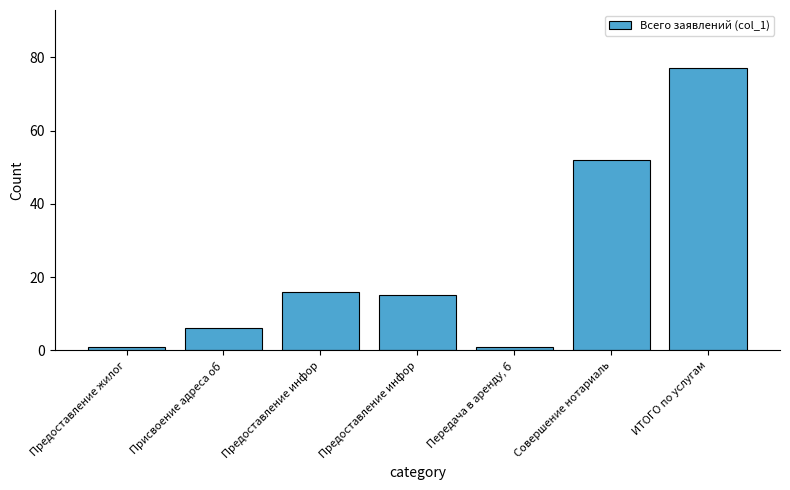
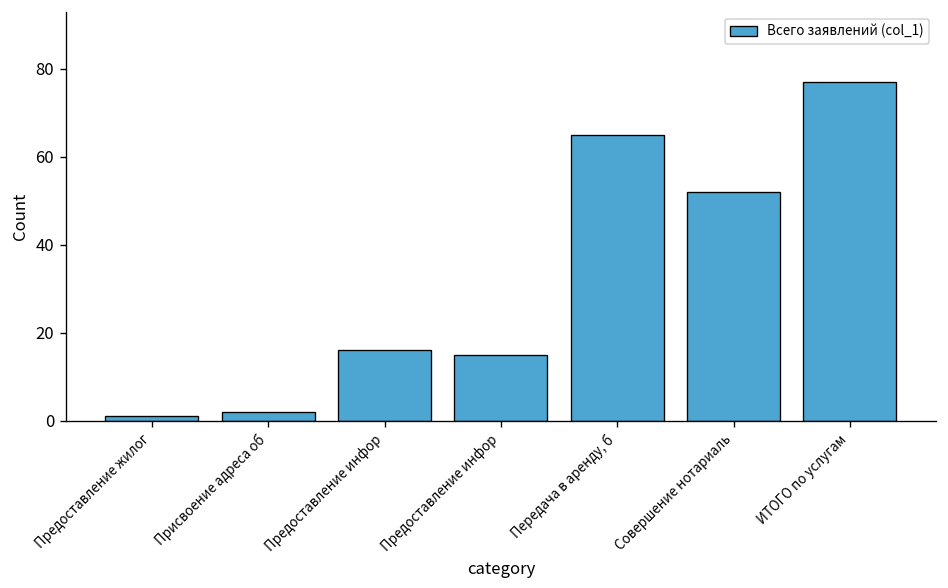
Присвоение адреса об: 6 -> 2
Передача в аренду, б: 1 -> 65
